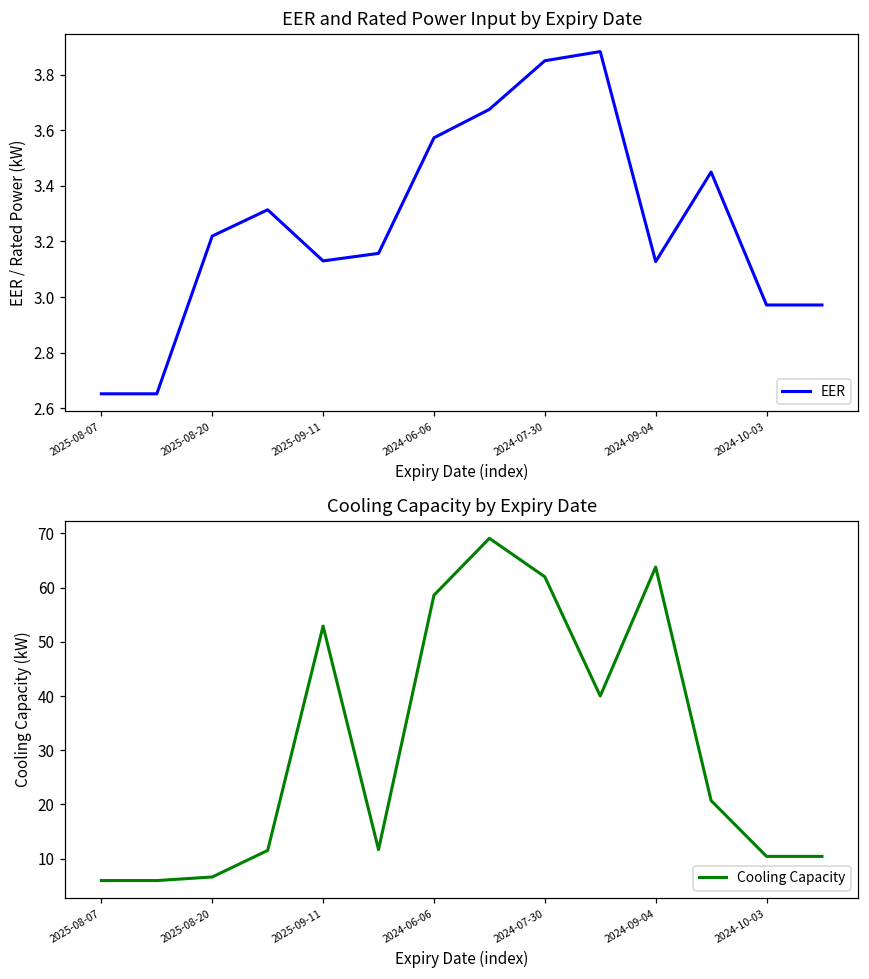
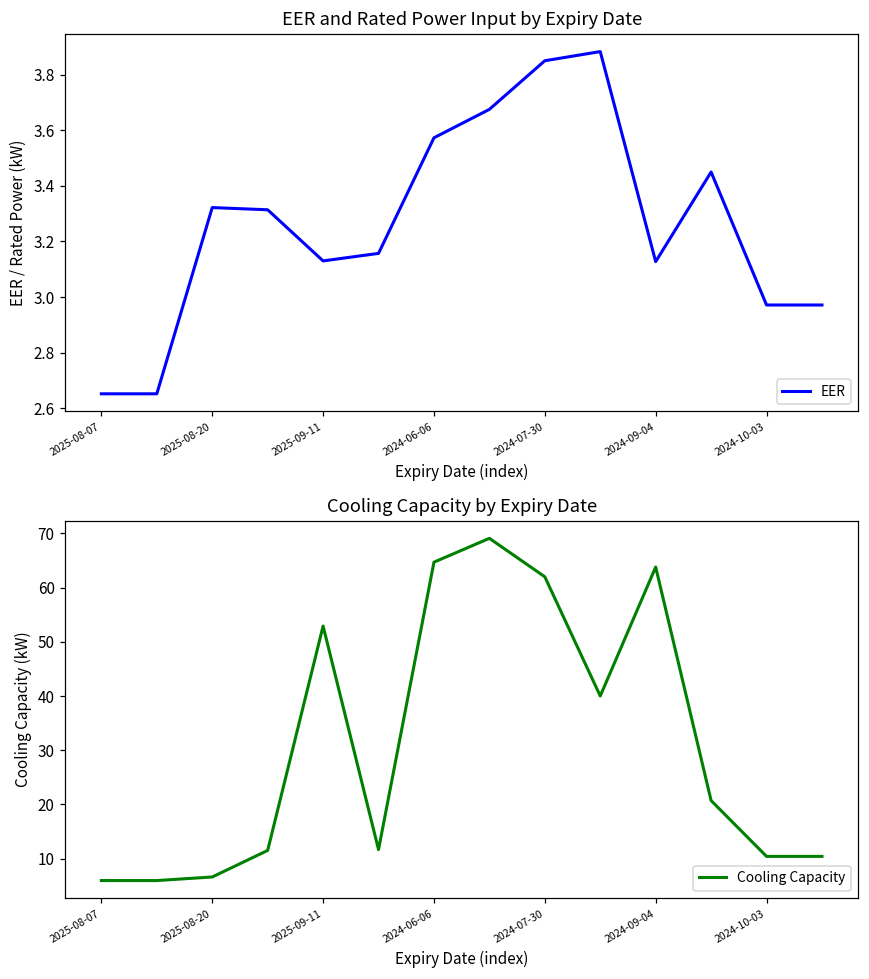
EER and Rated Power Input by Expiry Date, 2025-08-20: 3.22 -> 3.32
Cooling Capacity by Expiry Date, 2024-06-06: 59 -> 65
